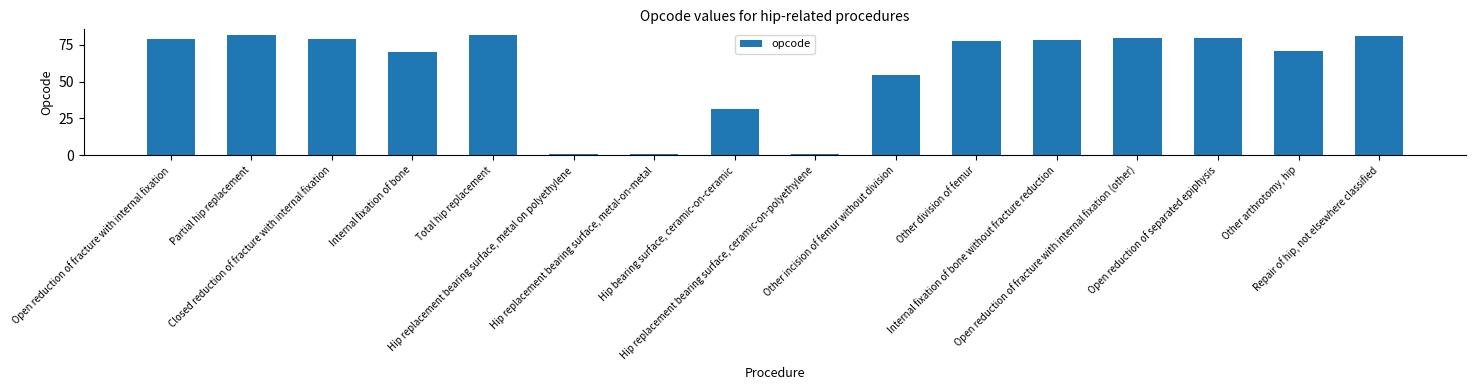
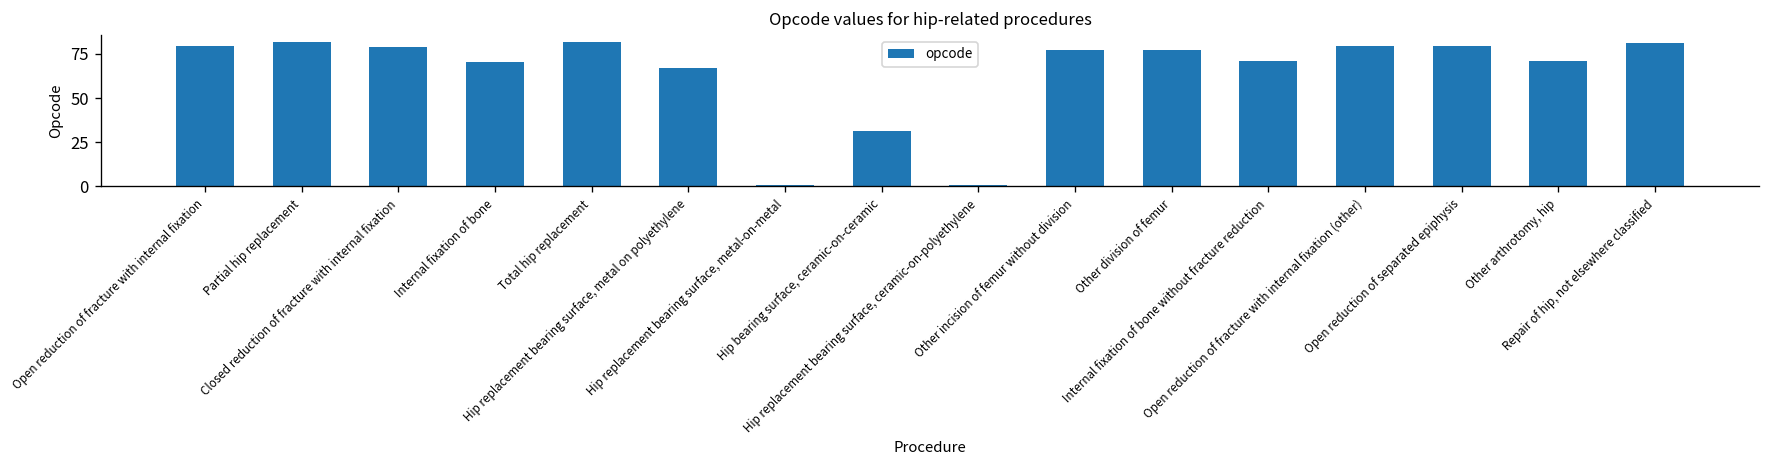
Hip replacement bearing surface, metal on polyethylene: 1 -> 67
Other incision of femur without division: 55 -> 77
Internal fixation of bone without fracture reduction: 79 -> 71
